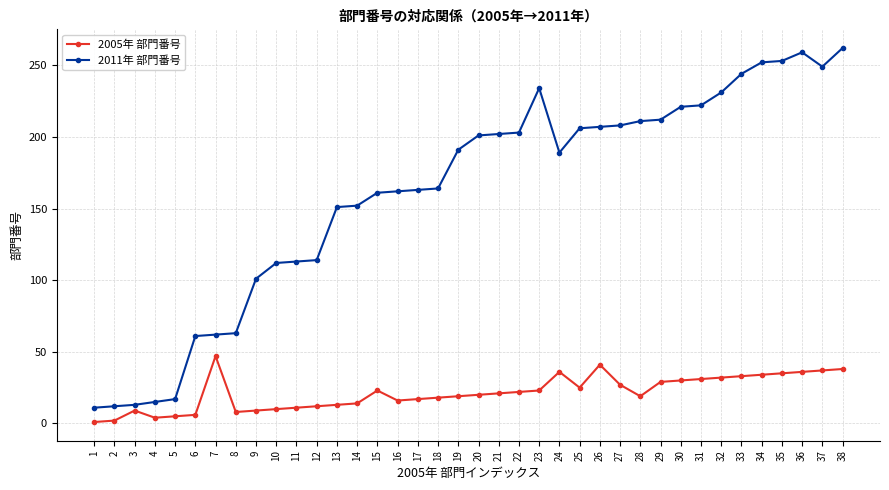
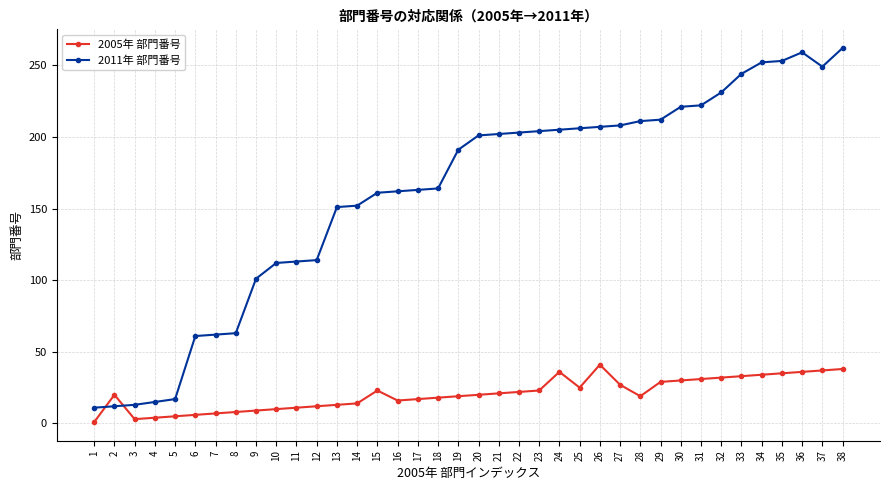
2005年 部門番号, 2: 2 -> 20
2005年 部門番号, 3: 9 -> 3
2005年 部門番号, 7: 47 -> 7
2011年 部門番号, 23: 234 -> 204
2011年 部門番号, 24: 189 -> 205
